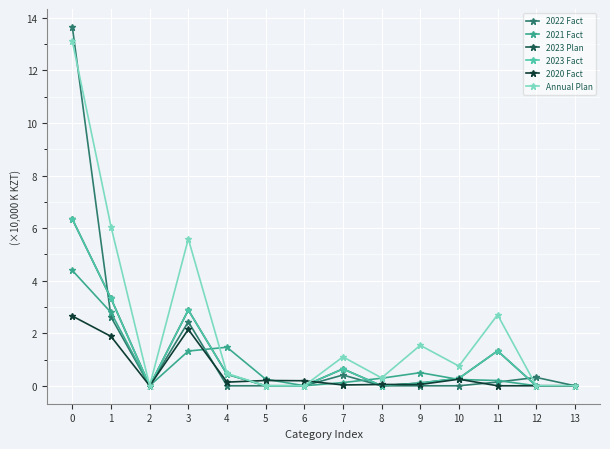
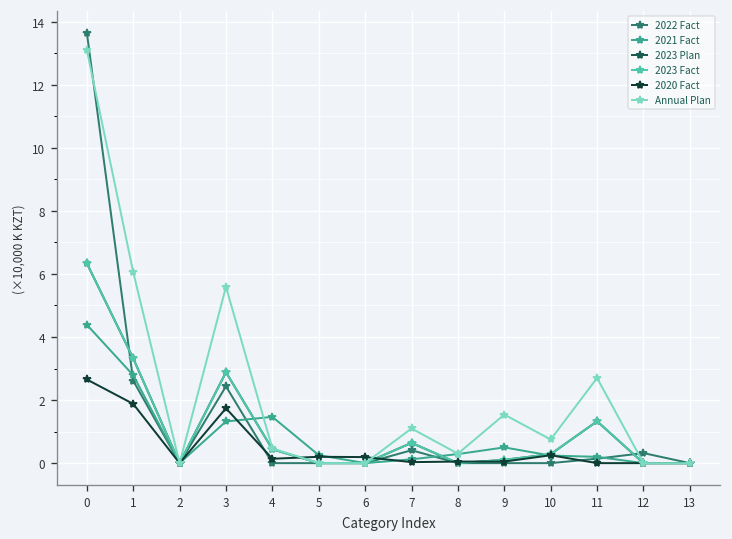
2020 Fact, 3: 2.1 -> 1.7
